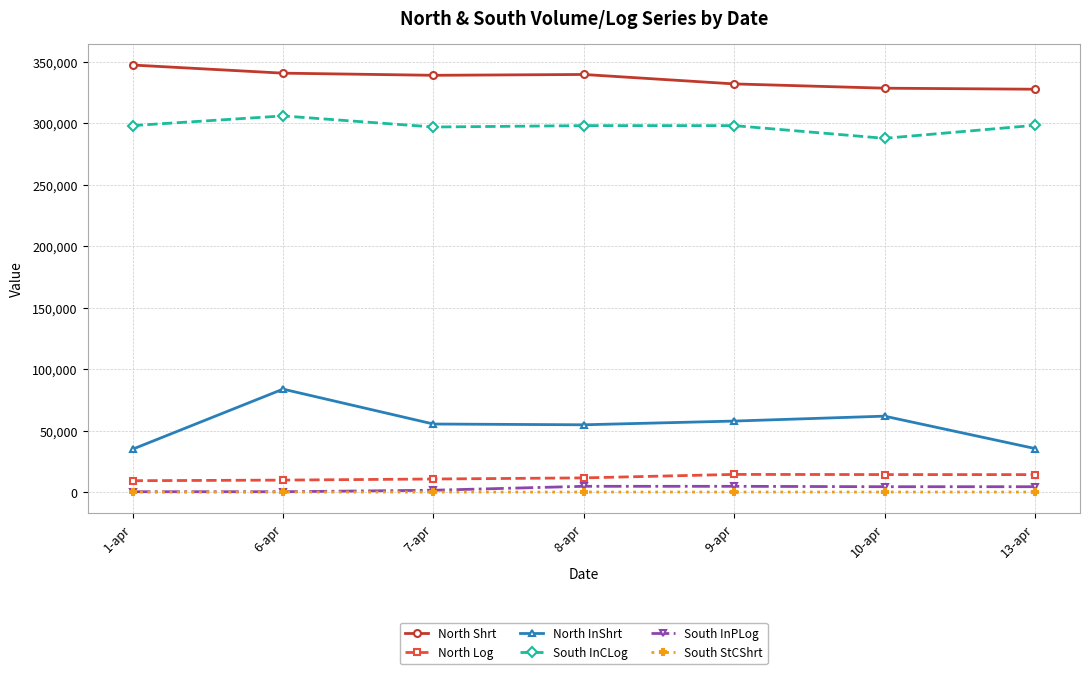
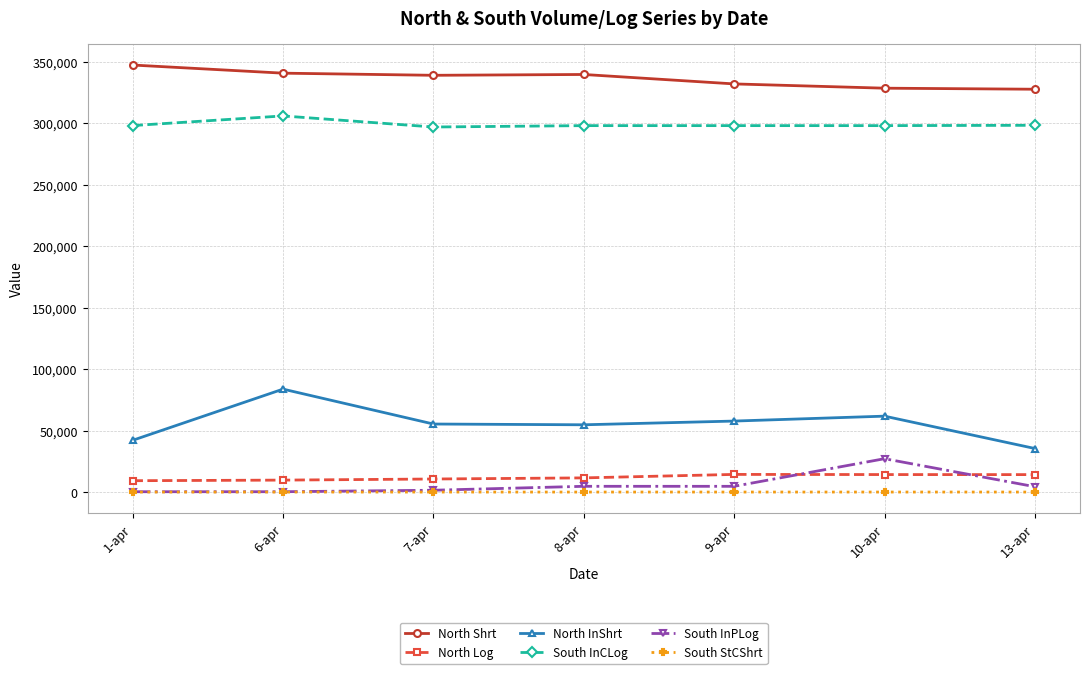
North InShrt, 1-apr: 35,000 -> 42,000
South InCLog, 10-apr: 288,000 -> 298,000
South InPLog, 10-apr: 4,000 -> 27,000
